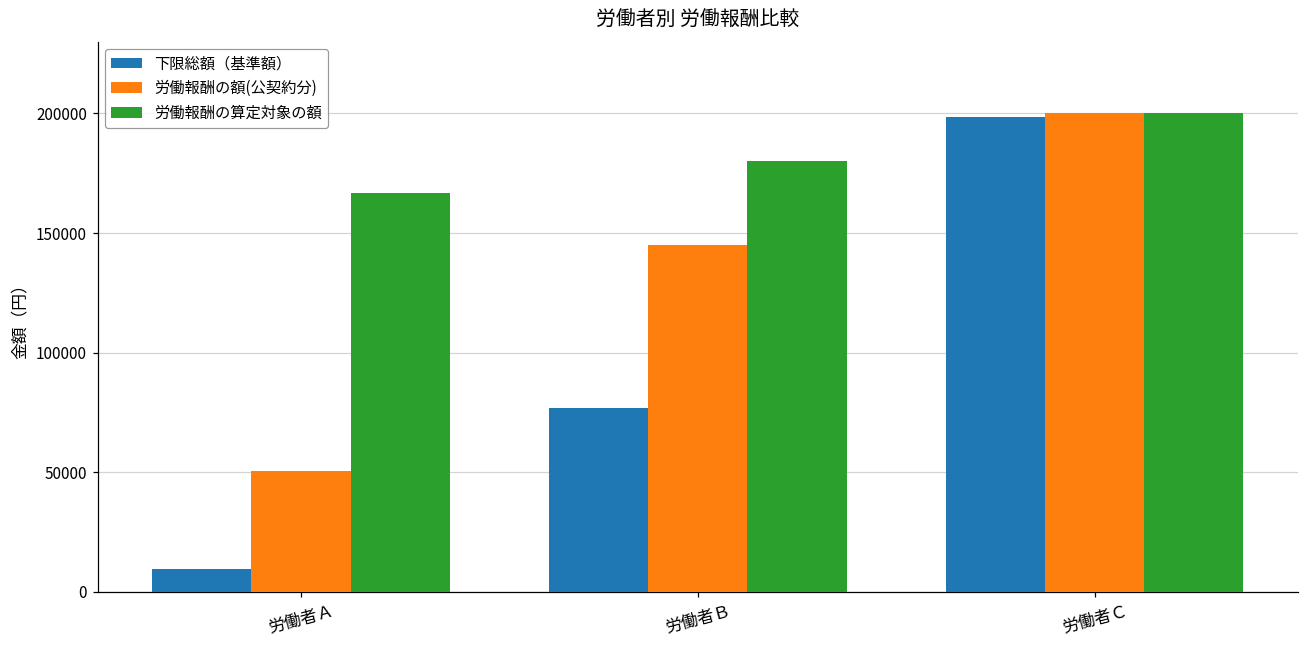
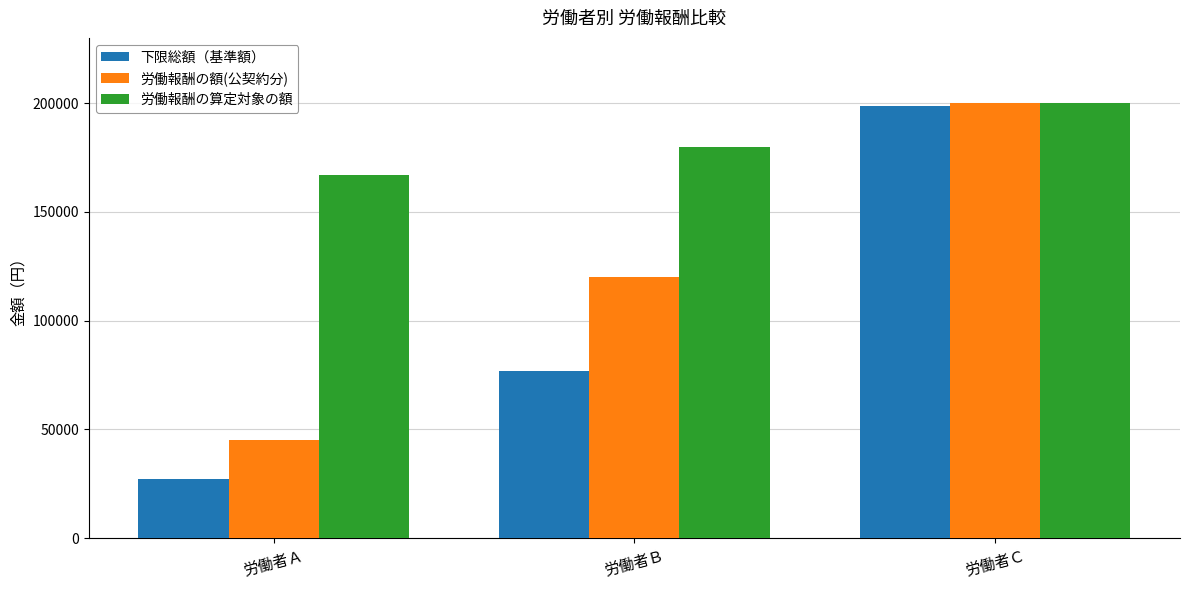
下限総額（基準額）, 労働者Ａ: 10000 -> 27000
労働報酬の額(公契約分), 労働者Ａ: 51000 -> 45000
労働報酬の額(公契約分), 労働者Ｂ: 145000 -> 120000
